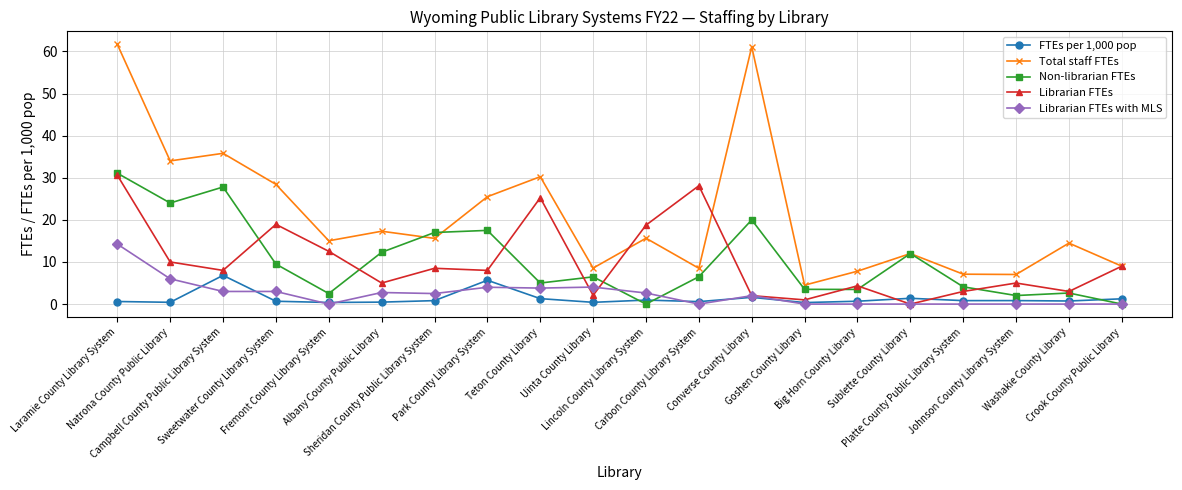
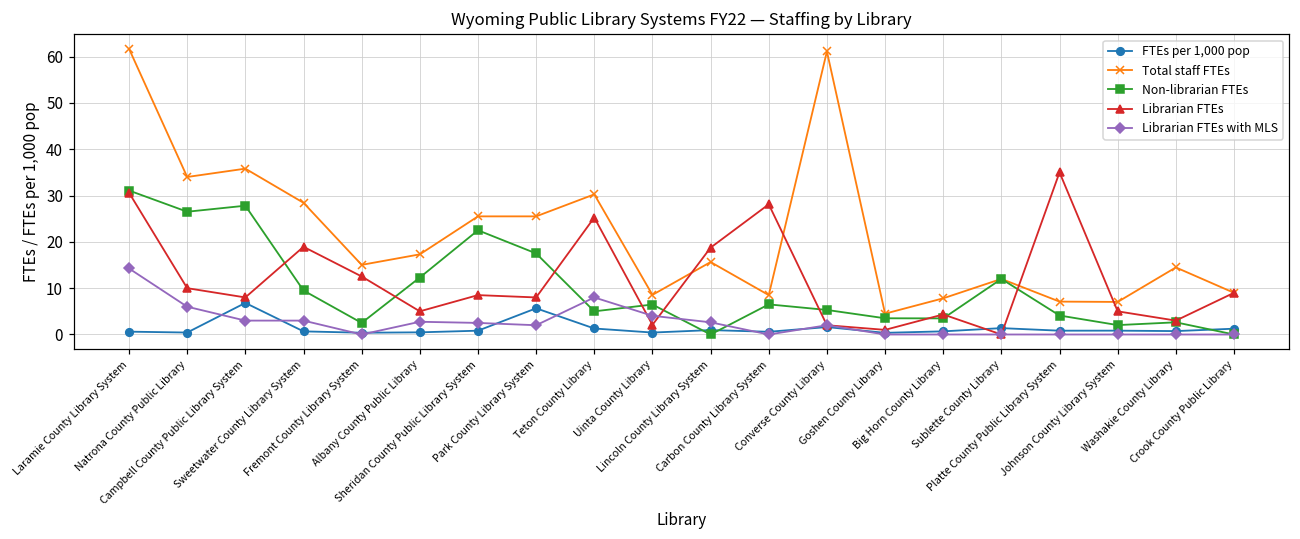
Non-librarian FTEs, Natrona County Public Library: 24 -> 27
Total staff FTEs, Sheridan County Public Library System: 16 -> 26
Non-librarian FTEs, Sheridan County Public Library System: 17 -> 23
Librarian FTEs with MLS, Park County Library System: 4 -> 2
Librarian FTEs with MLS, Teton County Library: 4 -> 8
Non-librarian FTEs, Converse County Library: 20 -> 5
Librarian FTEs, Platte County Public Library System: 3 -> 35
